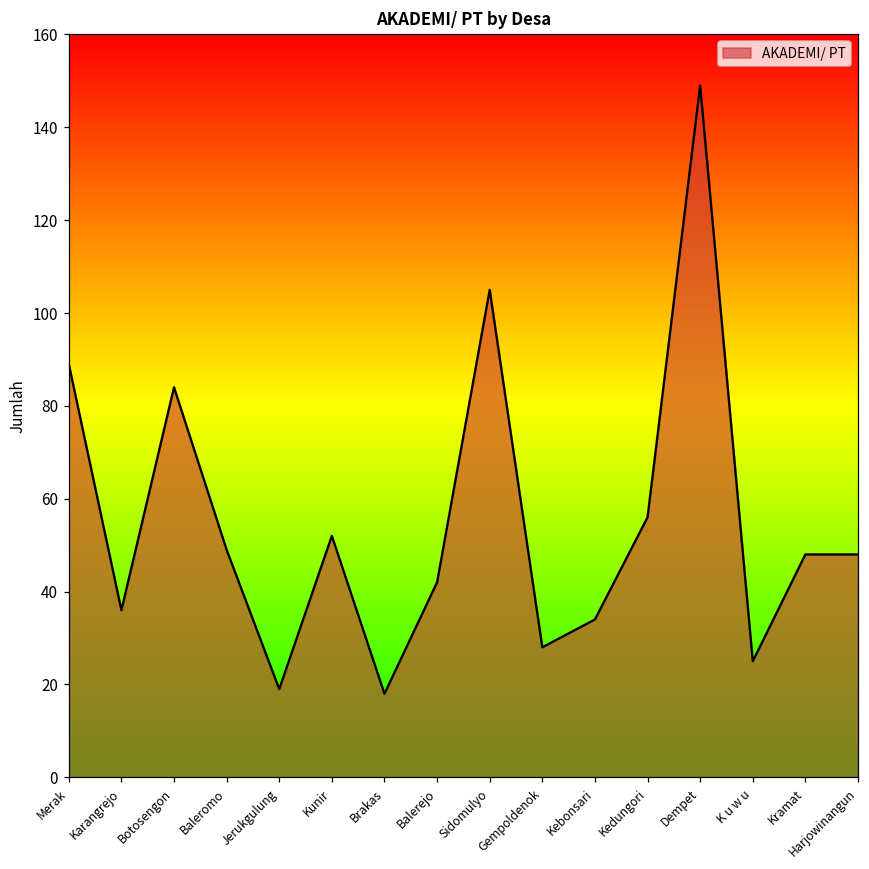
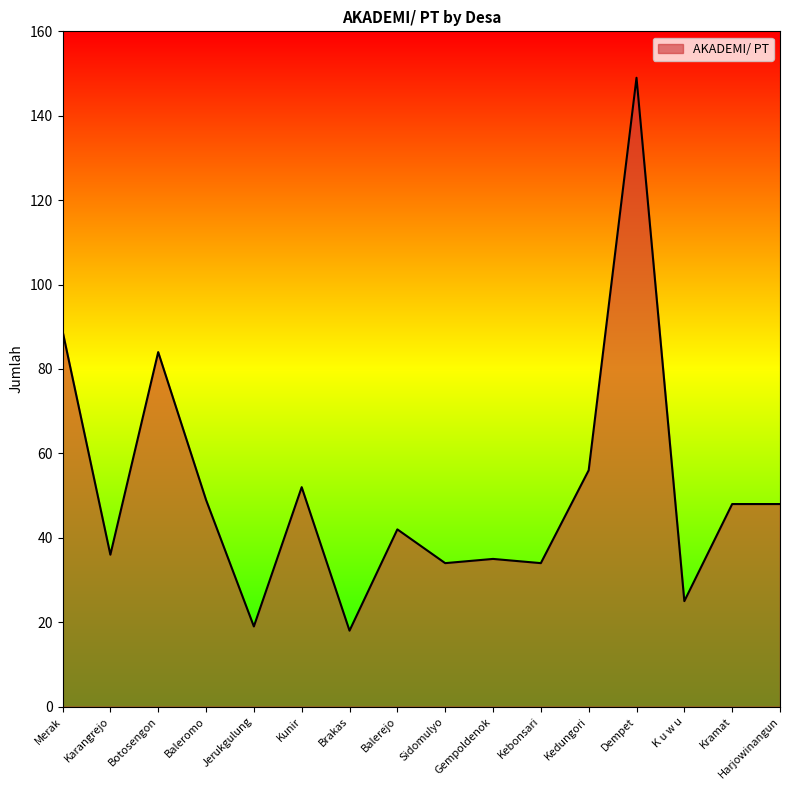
Sidomulyo: 105 -> 34
Gempoldenok: 28 -> 35
